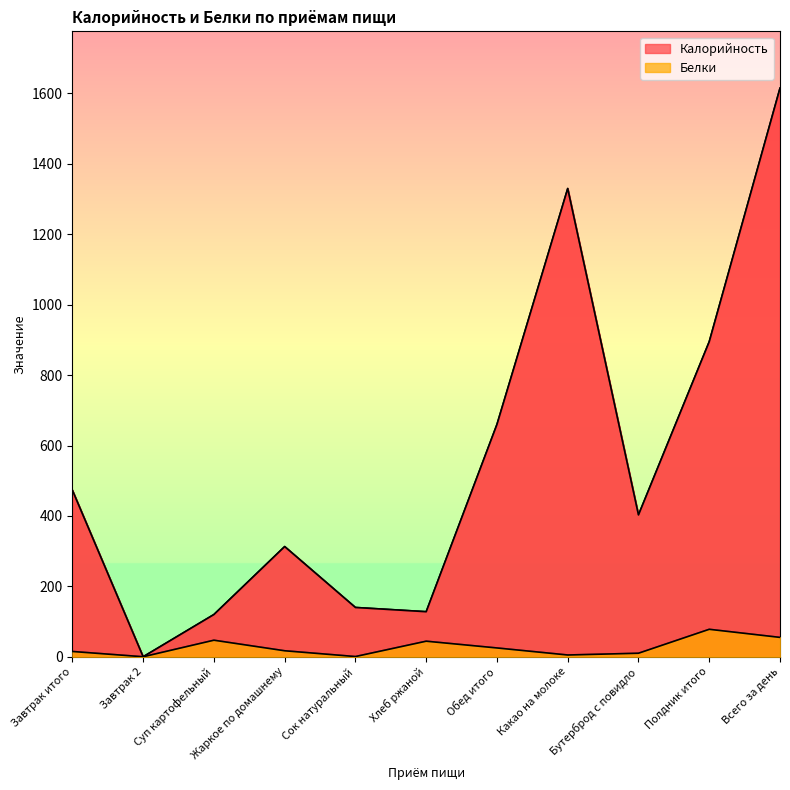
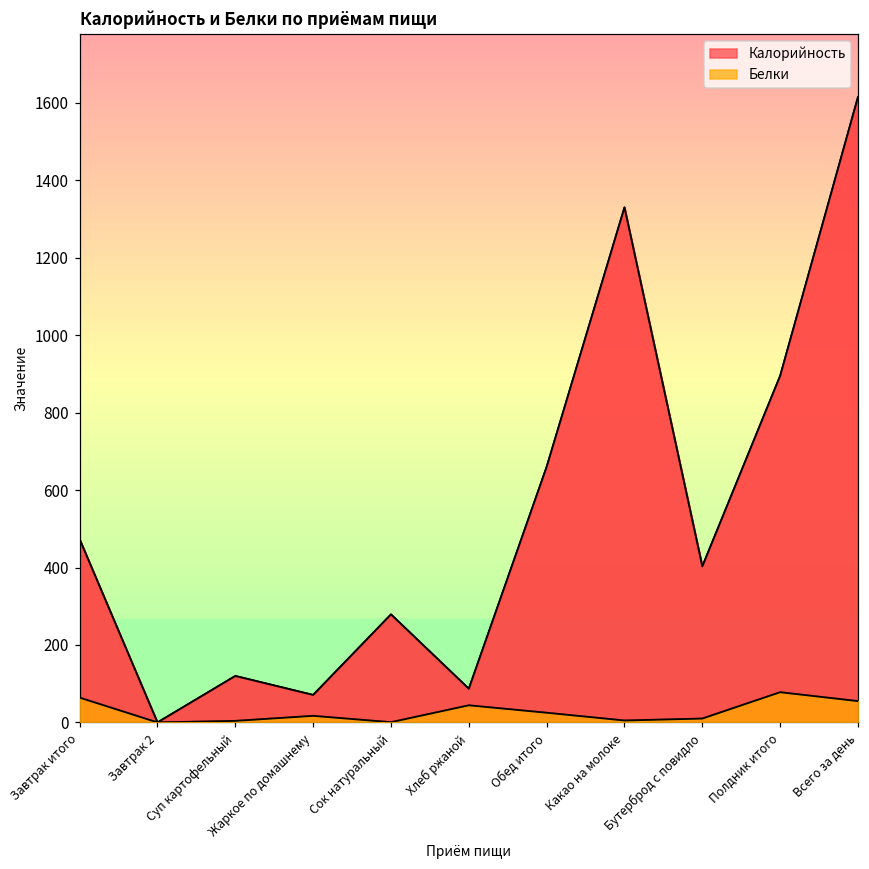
Белки, Завтрак итого: 20 -> 60
Белки, Суп картофельный: 50 -> 0
Калорийность, Жаркое по домашнему: 310 -> 70
Калорийность, Сок натуральный: 140 -> 280
Калорийность, Хлеб ржаной: 130 -> 90
